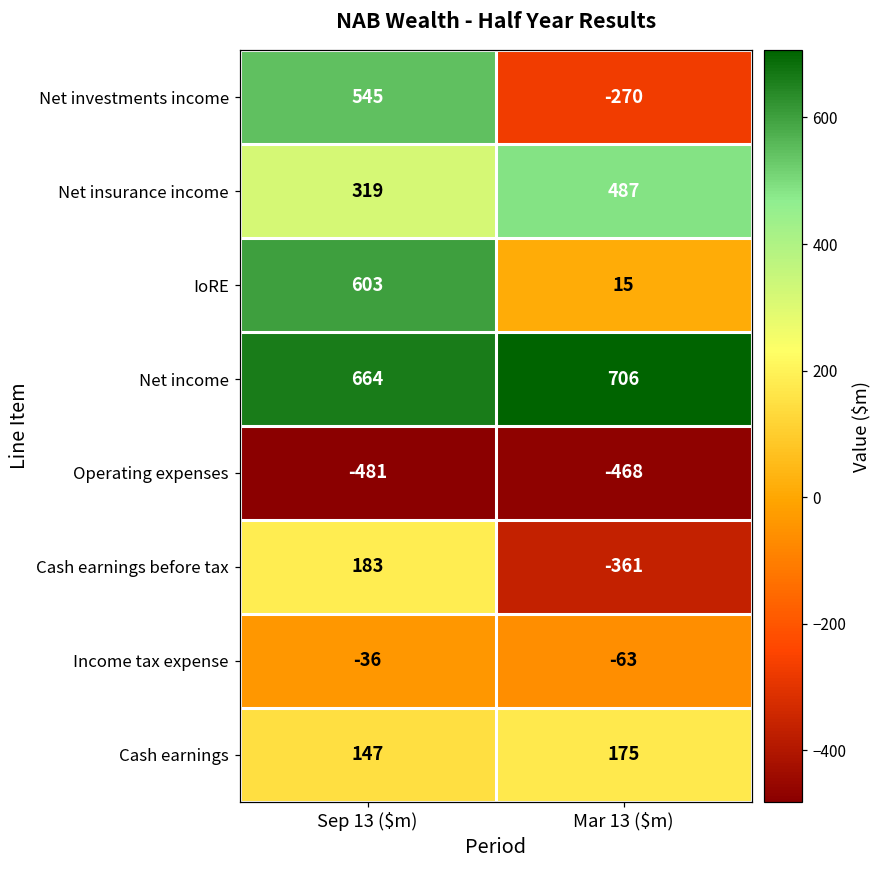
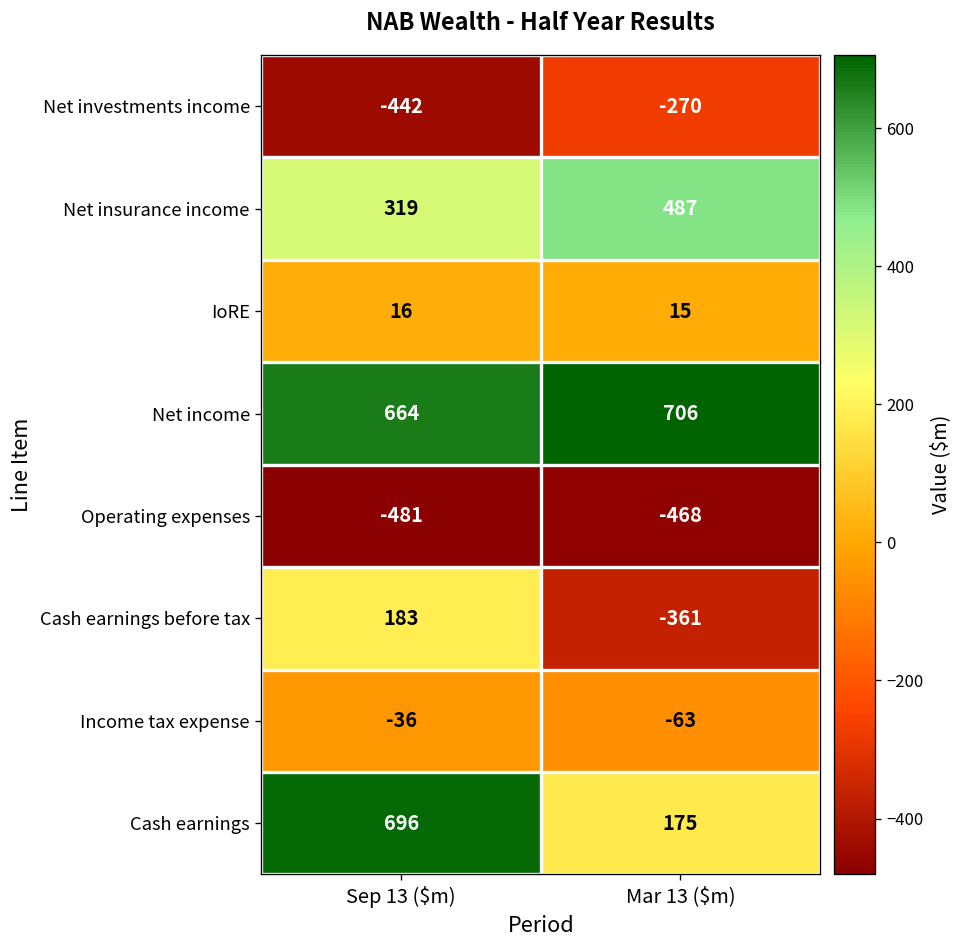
Net investments income, Sep 13 ($m): 545 -> -442
IoRE, Sep 13 ($m): 603 -> 16
Cash earnings, Sep 13 ($m): 147 -> 696
